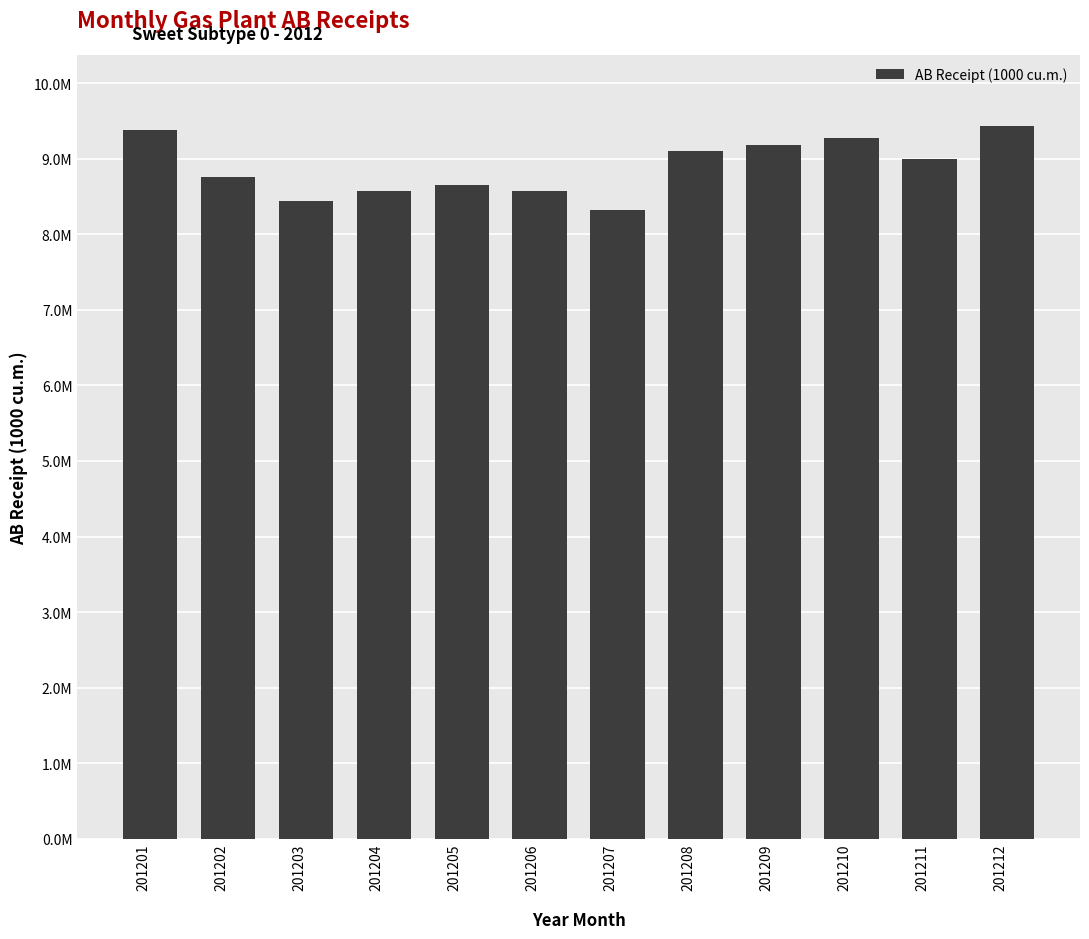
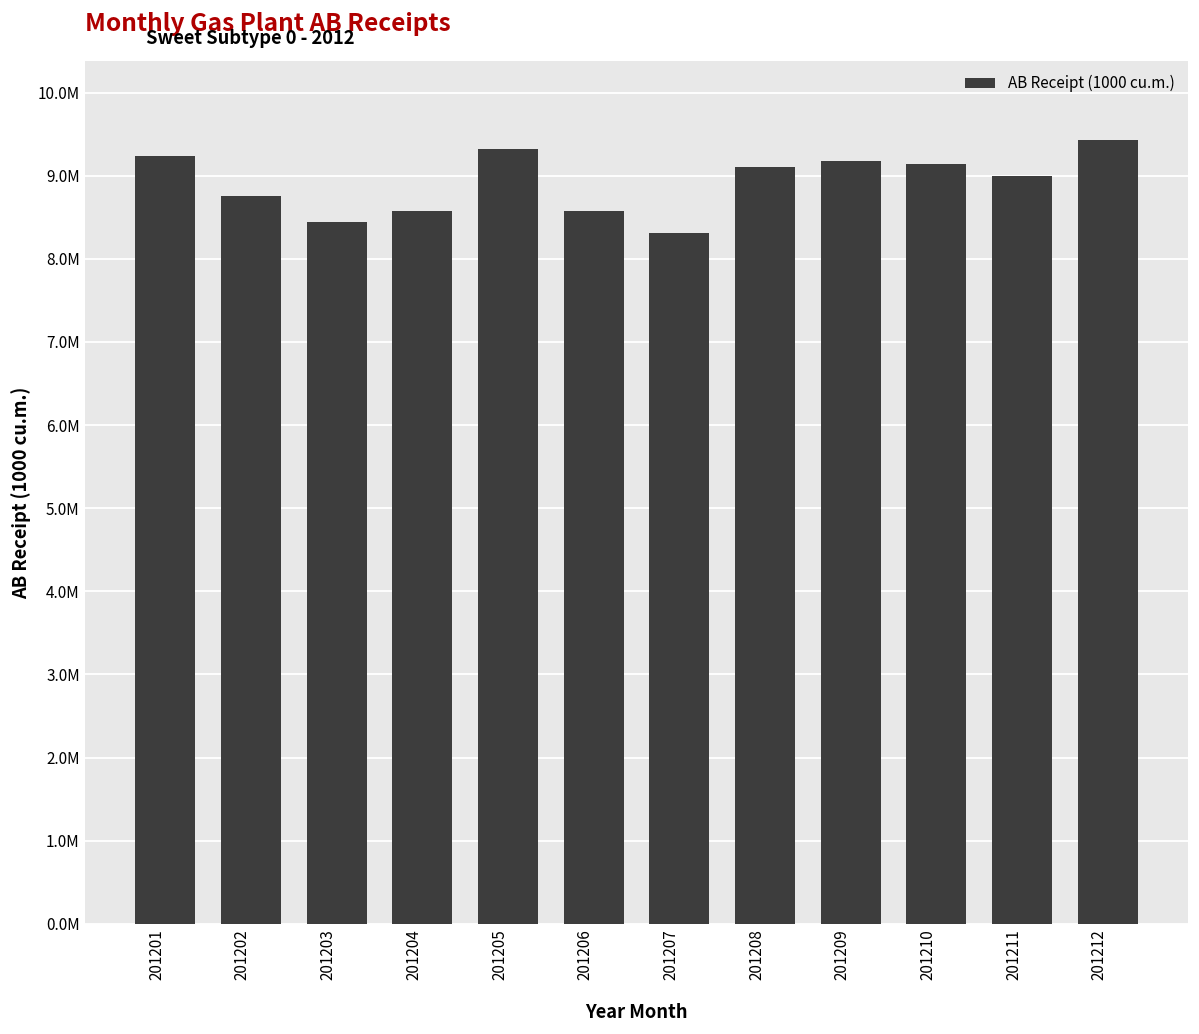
201201: 9400000 -> 9200000
201205: 8700000 -> 9300000
201210: 9300000 -> 9100000
